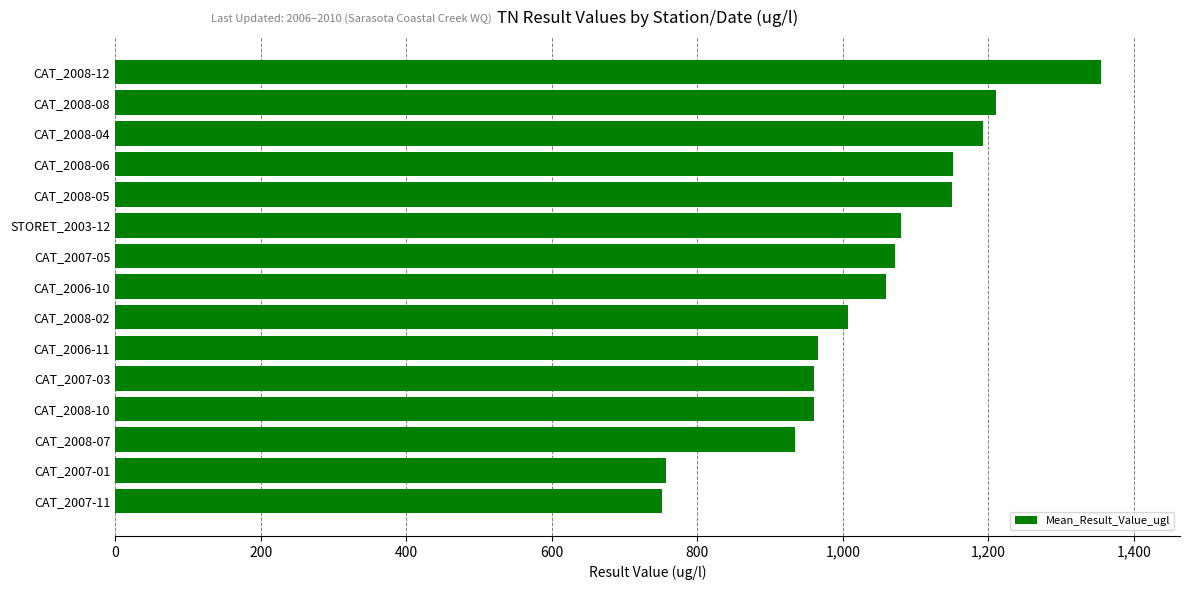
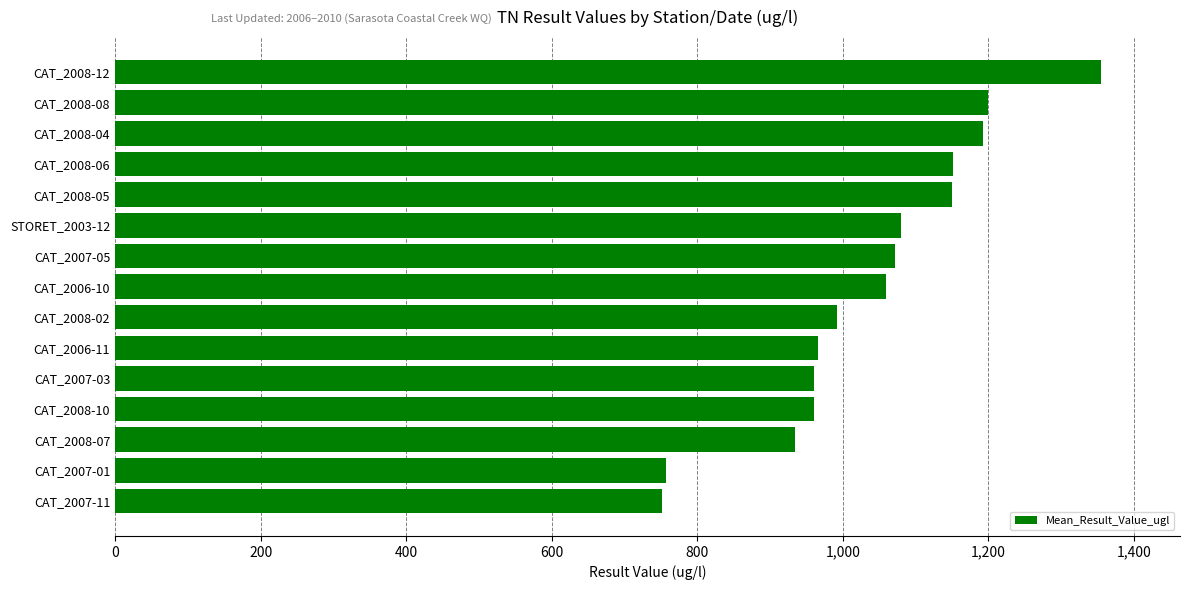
CAT_2008-08: 1,210 -> 1,200
CAT_2008-02: 1,010 -> 990
